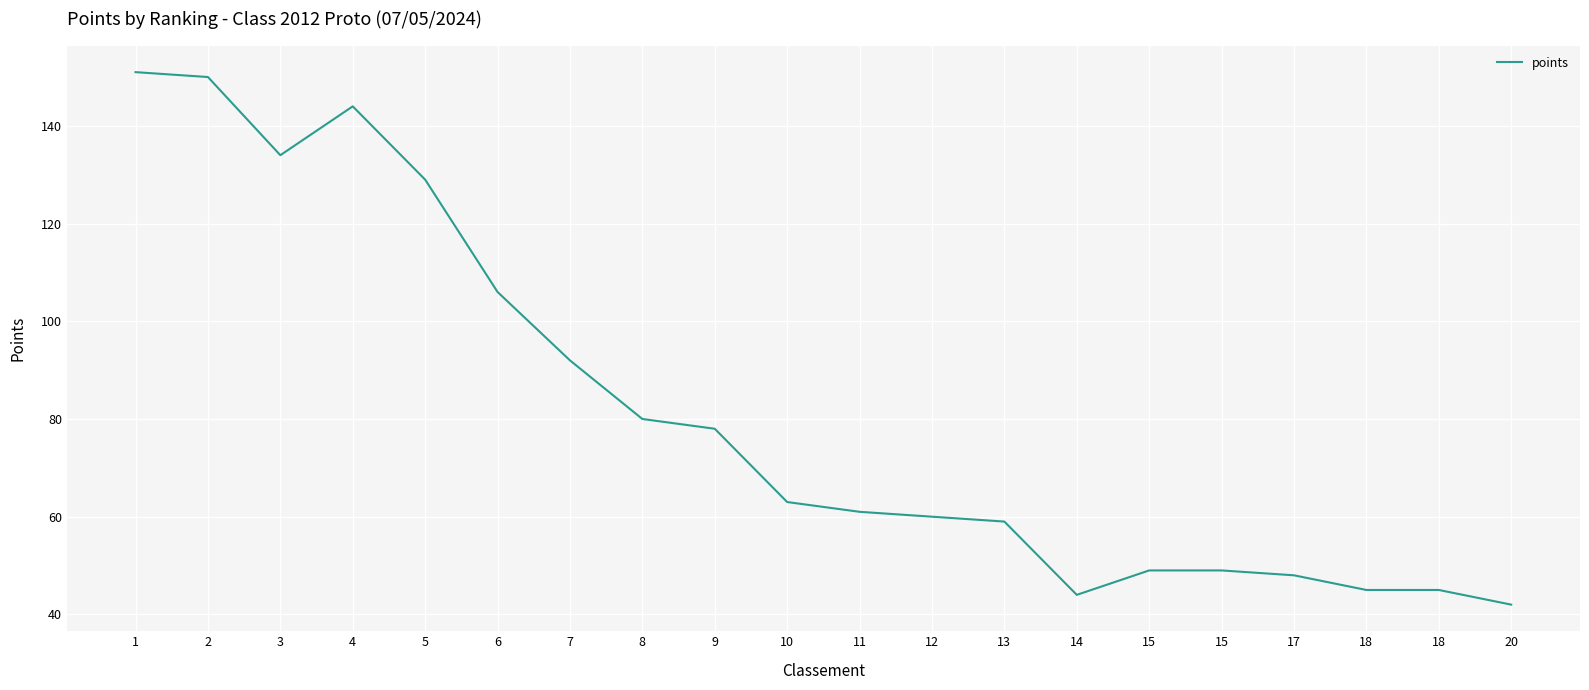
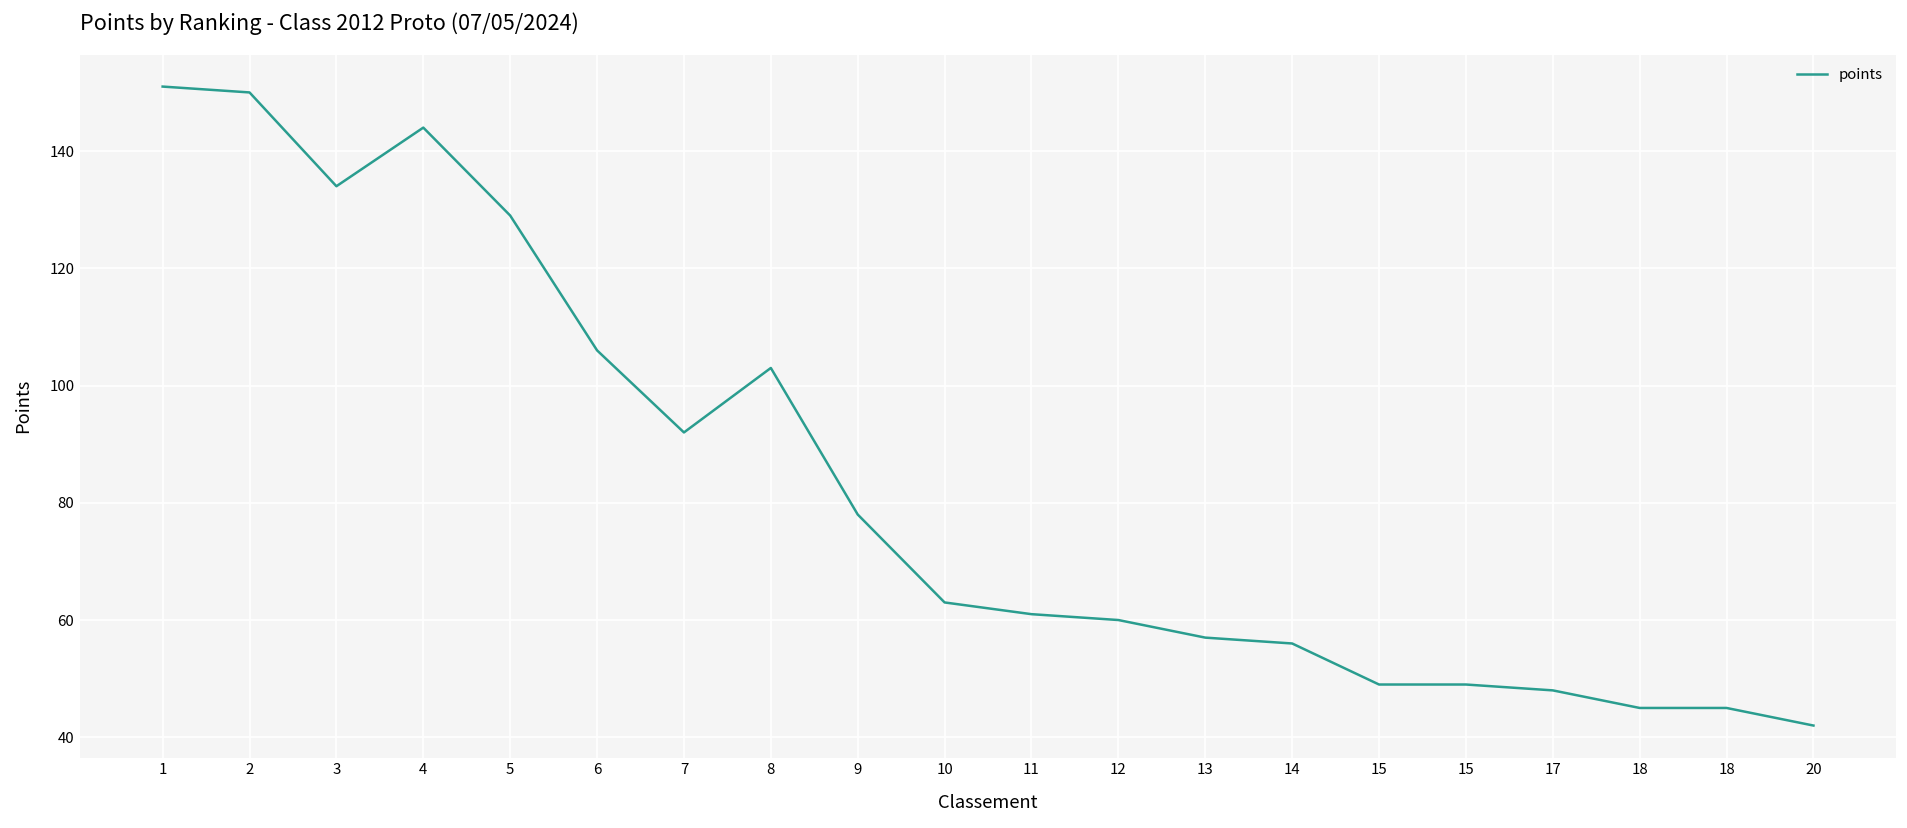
8: 80 -> 103
13: 59 -> 57
14: 44 -> 56
